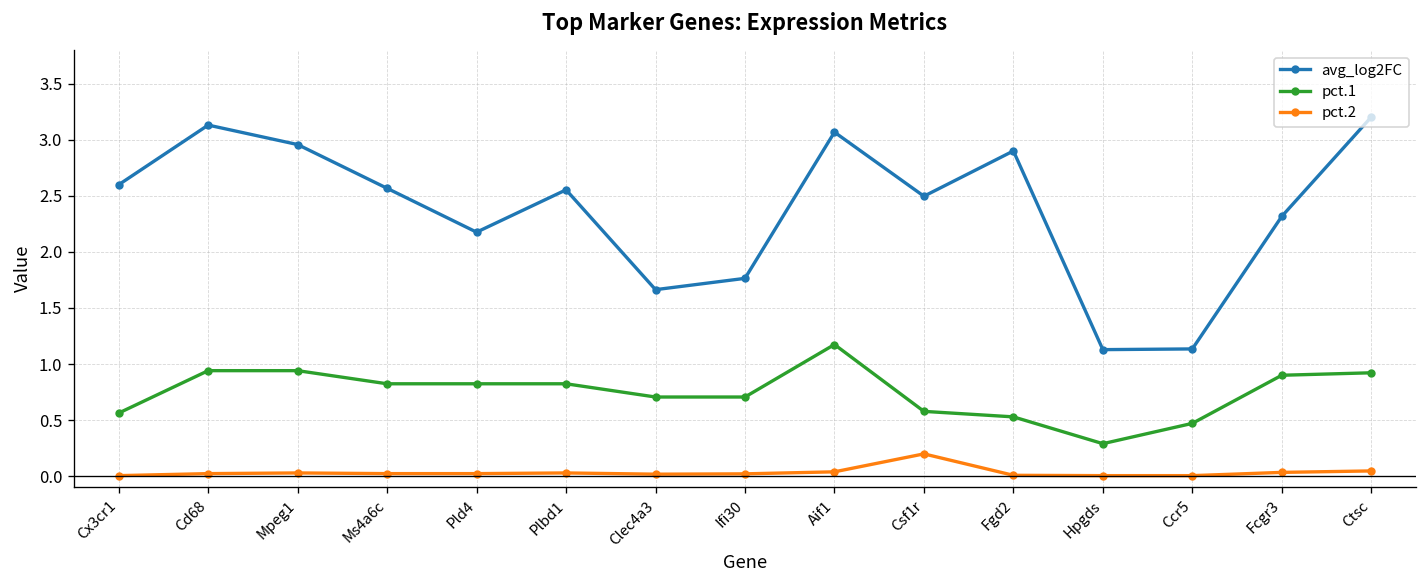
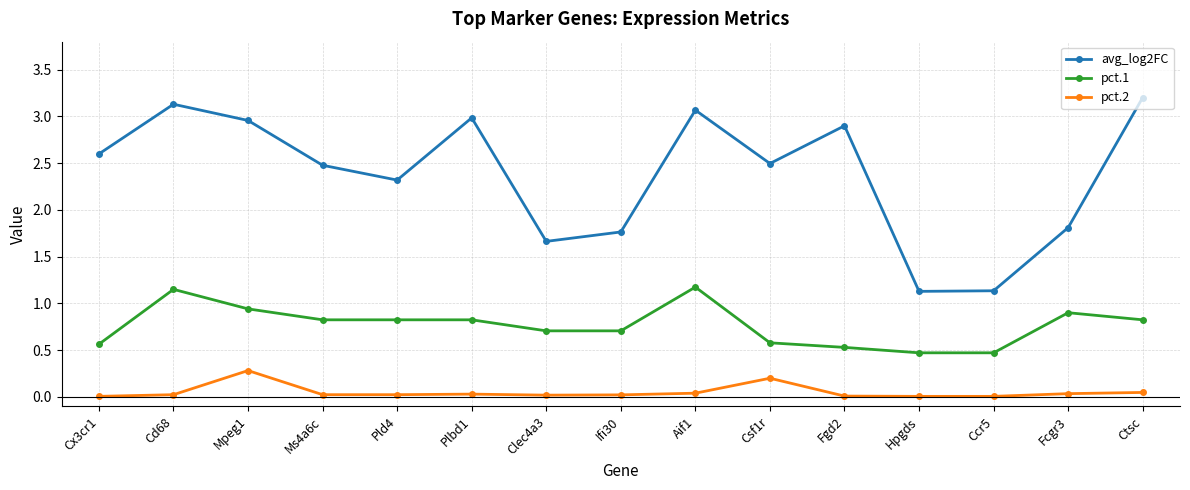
pct.1, Cd68: 0.9 -> 1.2
pct.2, Mpeg1: 0.0 -> 0.3
avg_log2FC, Ms4a6c: 2.6 -> 2.5
avg_log2FC, Pld4: 2.2 -> 2.3
avg_log2FC, Plbd1: 2.6 -> 3.0
pct.1, Hpgds: 0.3 -> 0.5
avg_log2FC, Fcgr3: 2.3 -> 1.8
pct.1, Ctsc: 0.9 -> 0.8
